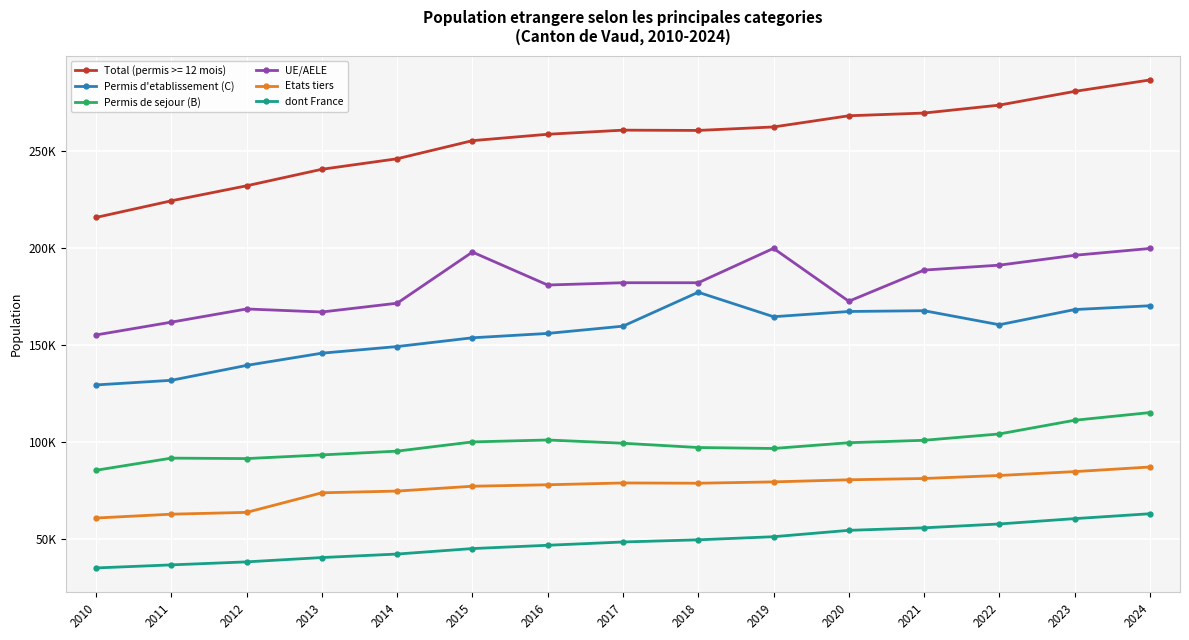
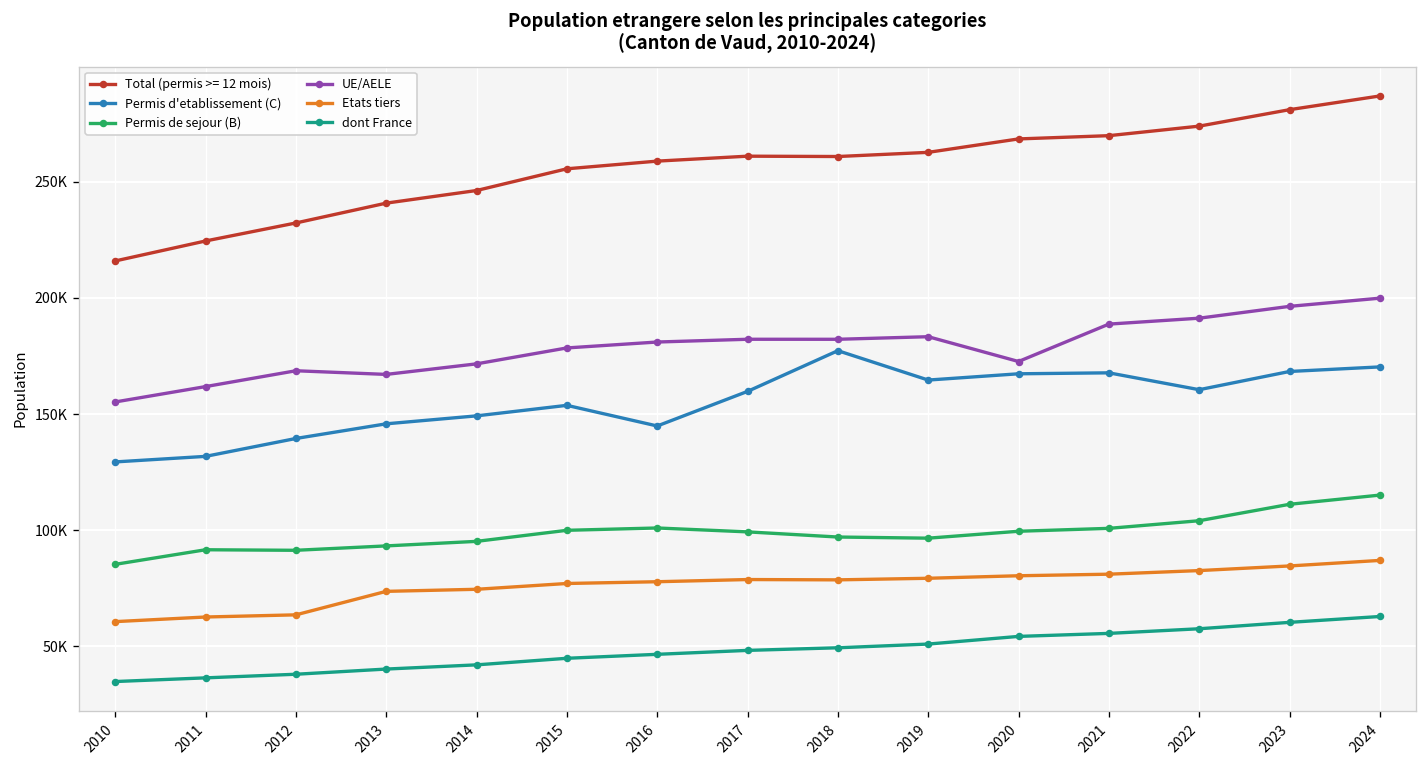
UE/AELE, 2015: 198000 -> 178000
Permis d'etablissement (C), 2016: 156000 -> 145000
UE/AELE, 2019: 200000 -> 183000
